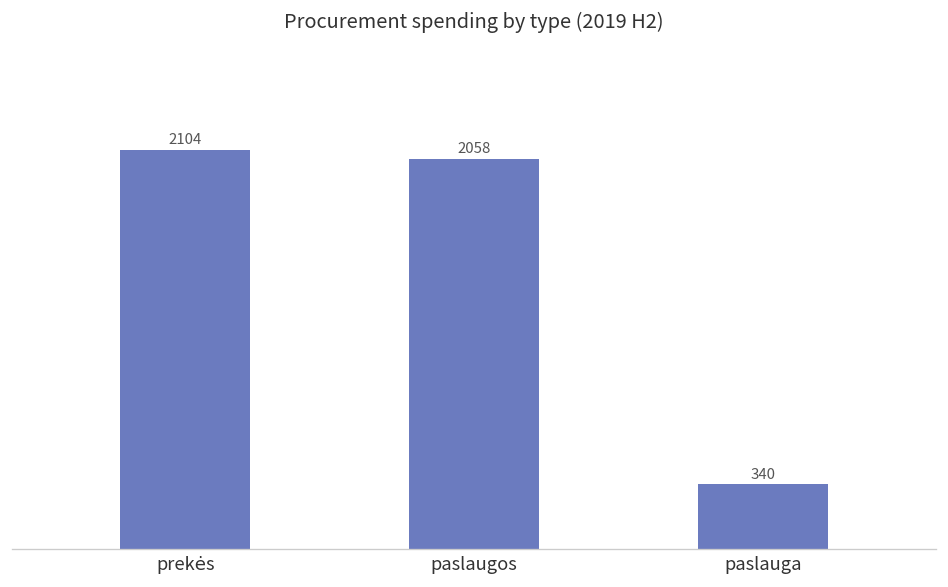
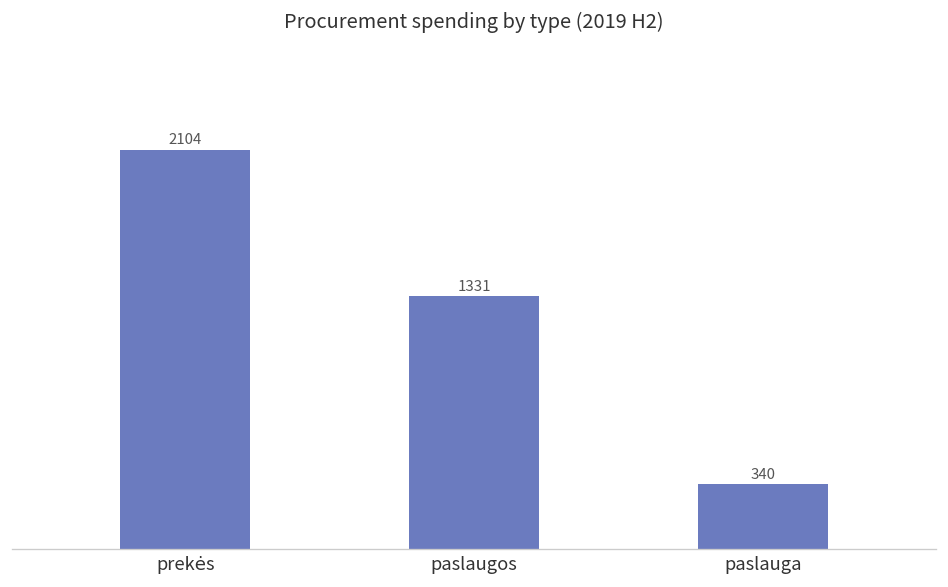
paslaugos: 2058 -> 1331
